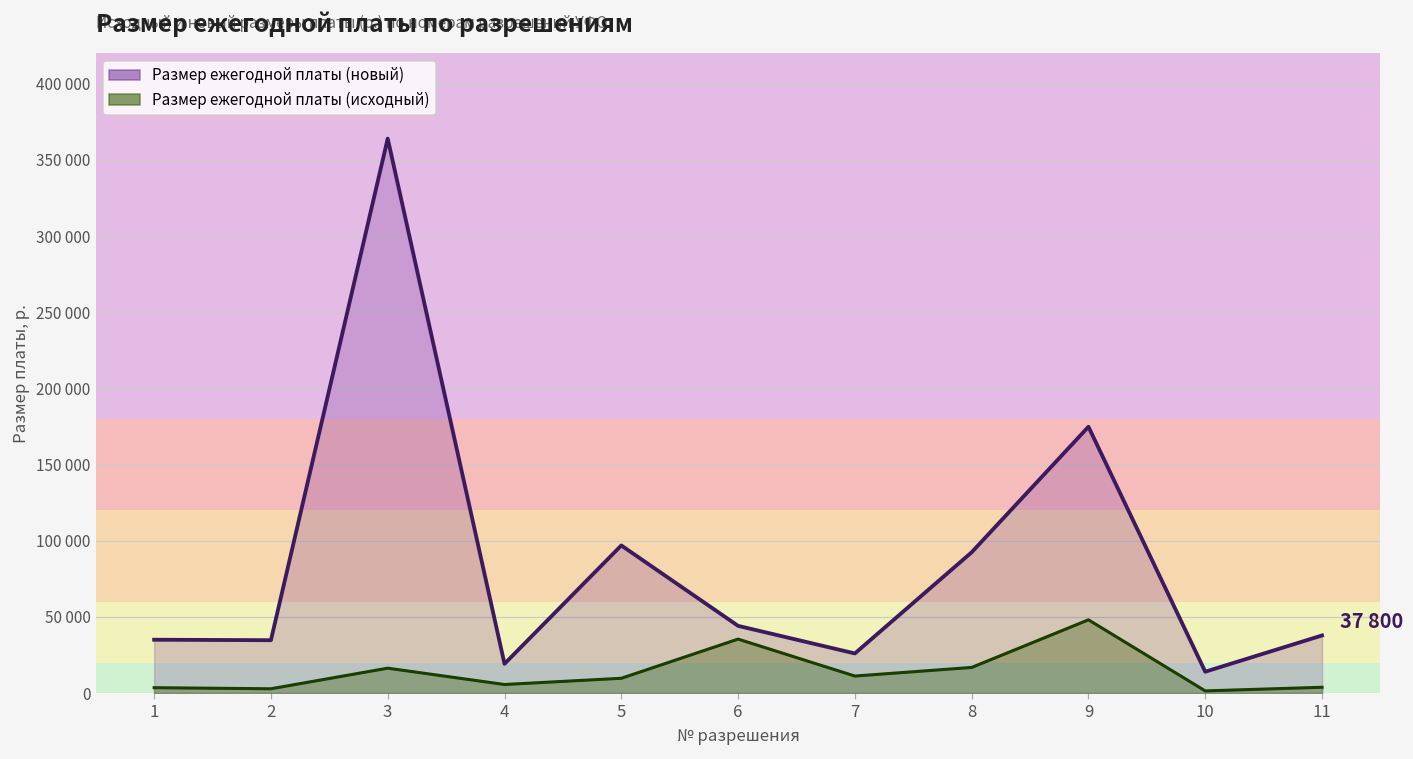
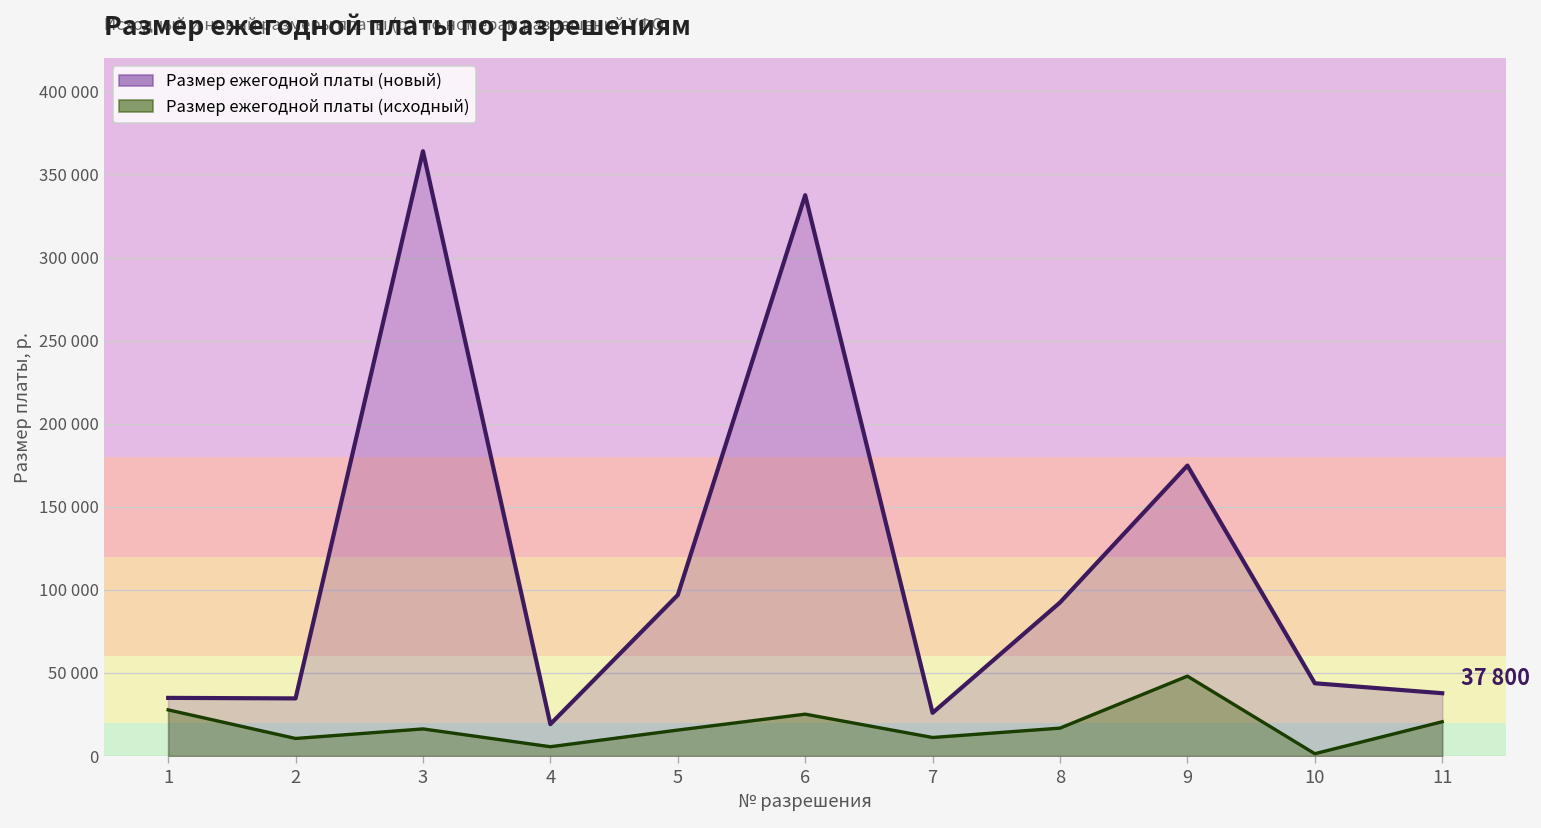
Размер ежегодной платы (исходный), 1: 4000 -> 28000
Размер ежегодной платы (исходный), 2: 3000 -> 11000
Размер ежегодной платы (исходный), 5: 10000 -> 16000
Размер ежегодной платы (новый), 6: 44000 -> 338000
Размер ежегодной платы (исходный), 6: 35000 -> 25000
Размер ежегодной платы (новый), 10: 14000 -> 44000
Размер ежегодной платы (исходный), 11: 4000 -> 21000
